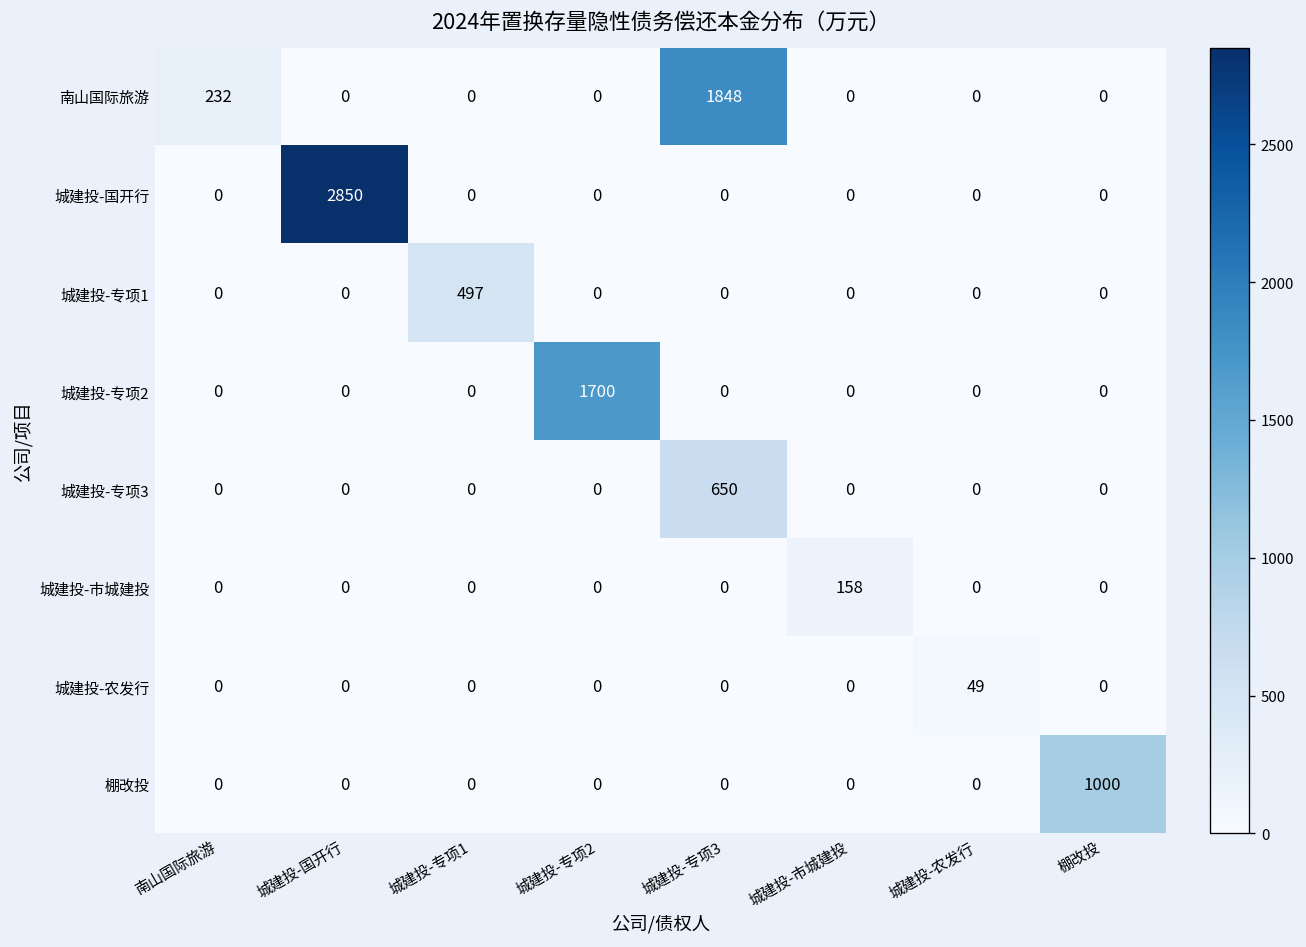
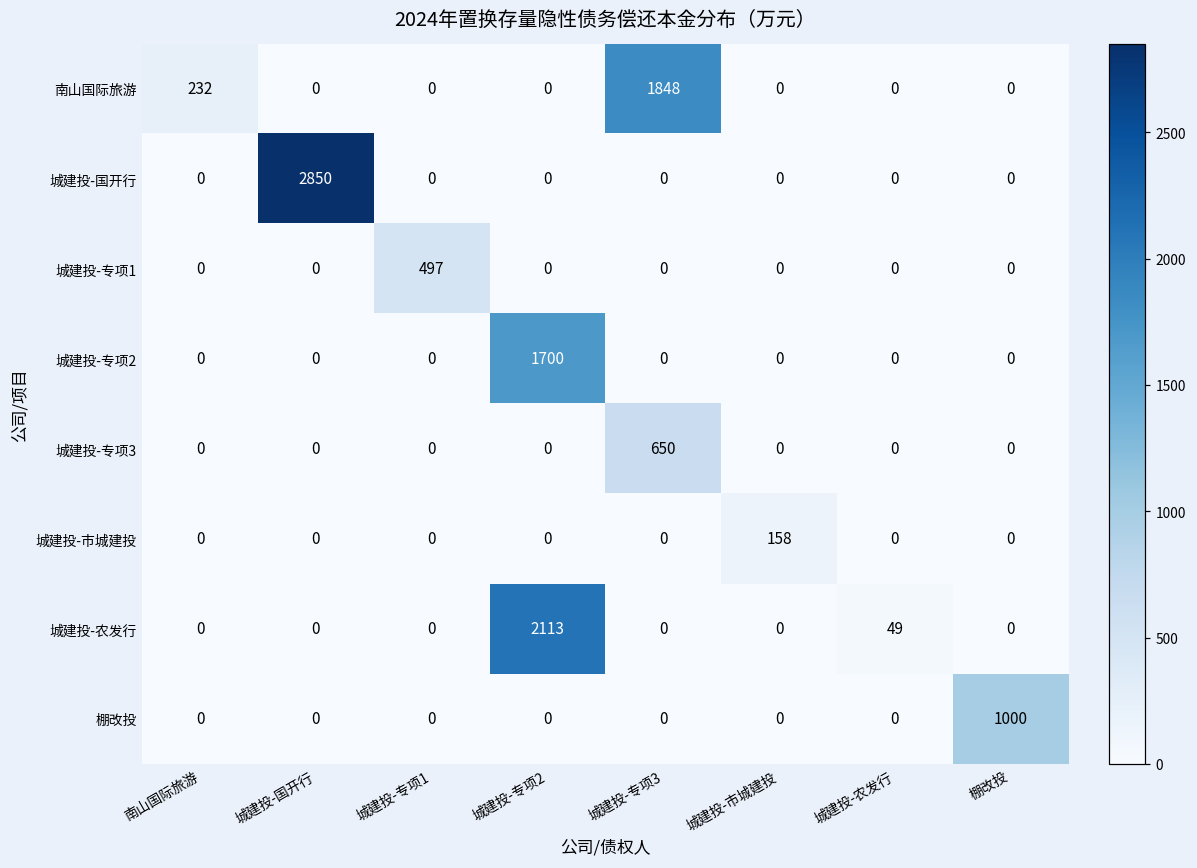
城建投-农发行, 城建投-专项2: 0 -> 2113
